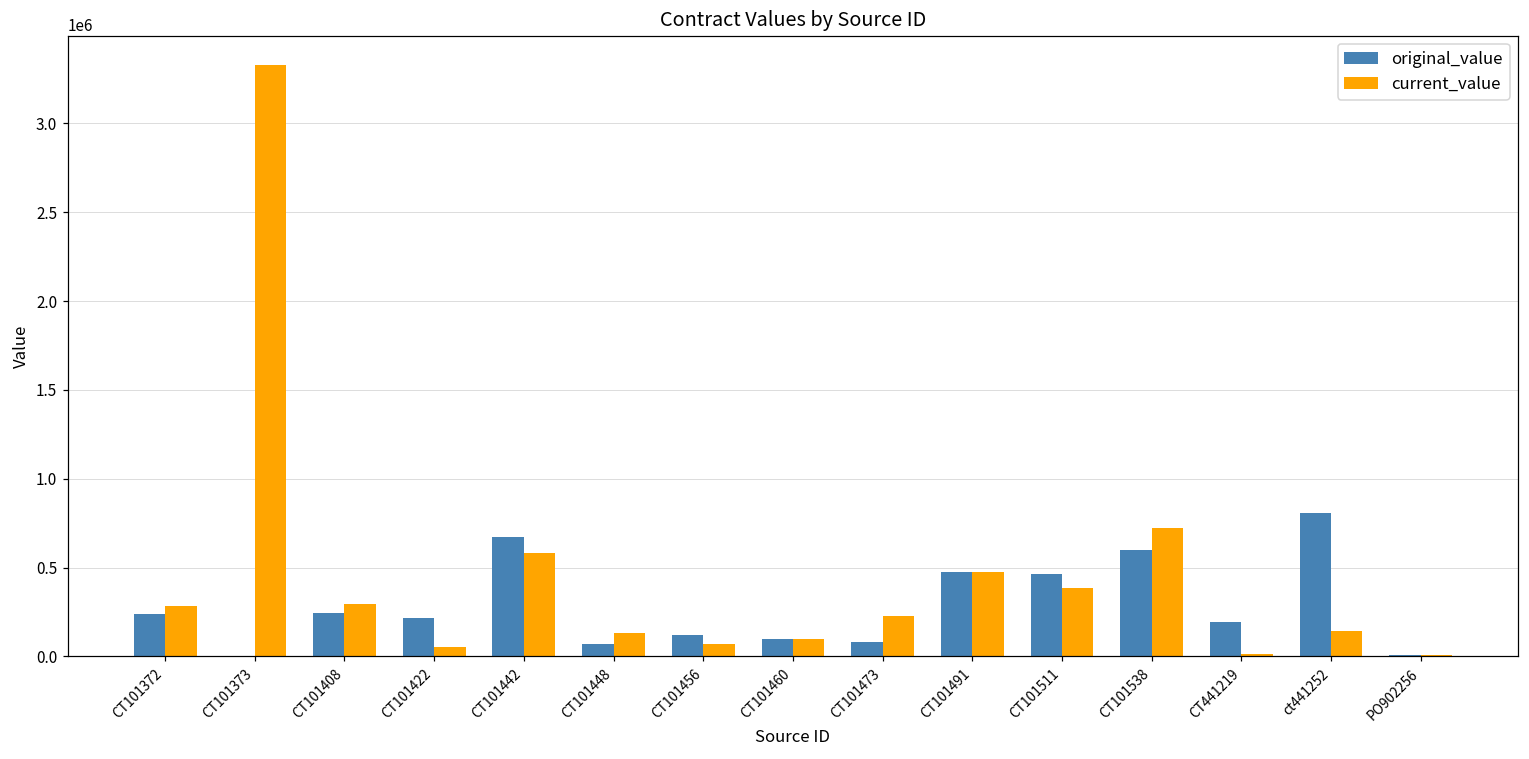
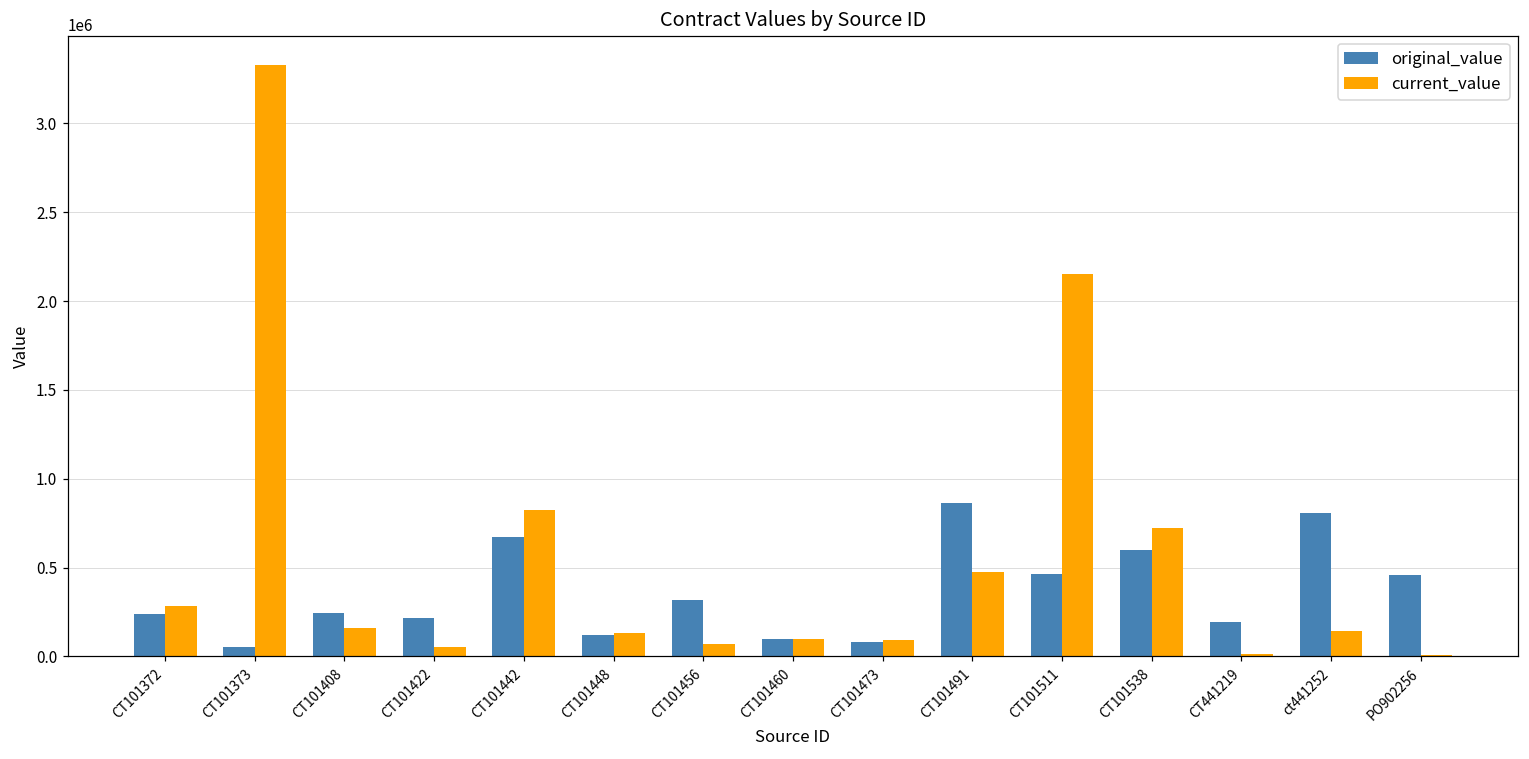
original_value, CT101373: 0 -> 60000
current_value, CT101408: 300000 -> 160000
current_value, CT101442: 580000 -> 820000
original_value, CT101448: 70000 -> 120000
original_value, CT101456: 120000 -> 320000
current_value, CT101473: 230000 -> 90000
original_value, CT101491: 470000 -> 860000
current_value, CT101511: 380000 -> 2150000
original_value, PO902256: 10000 -> 460000
